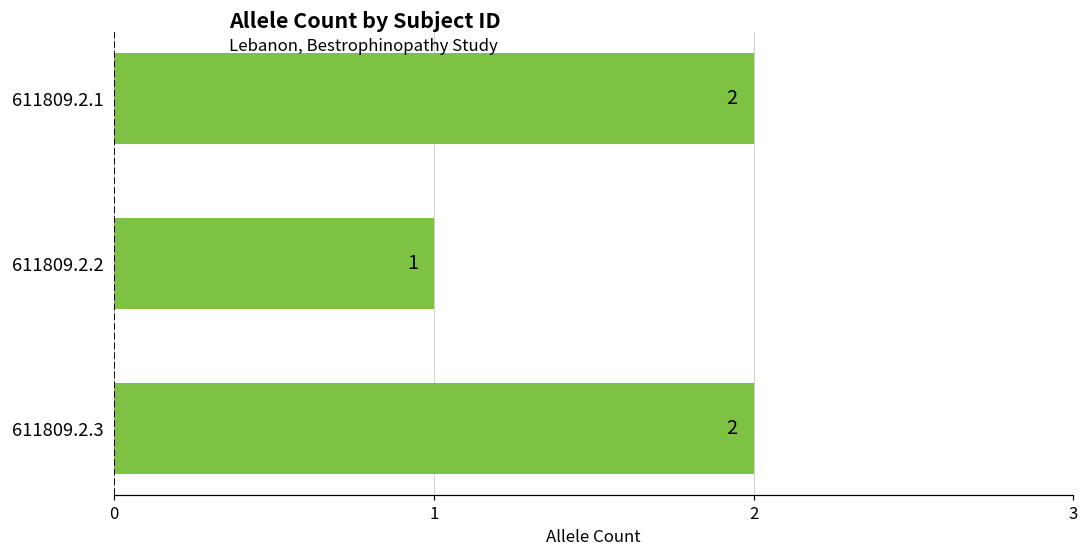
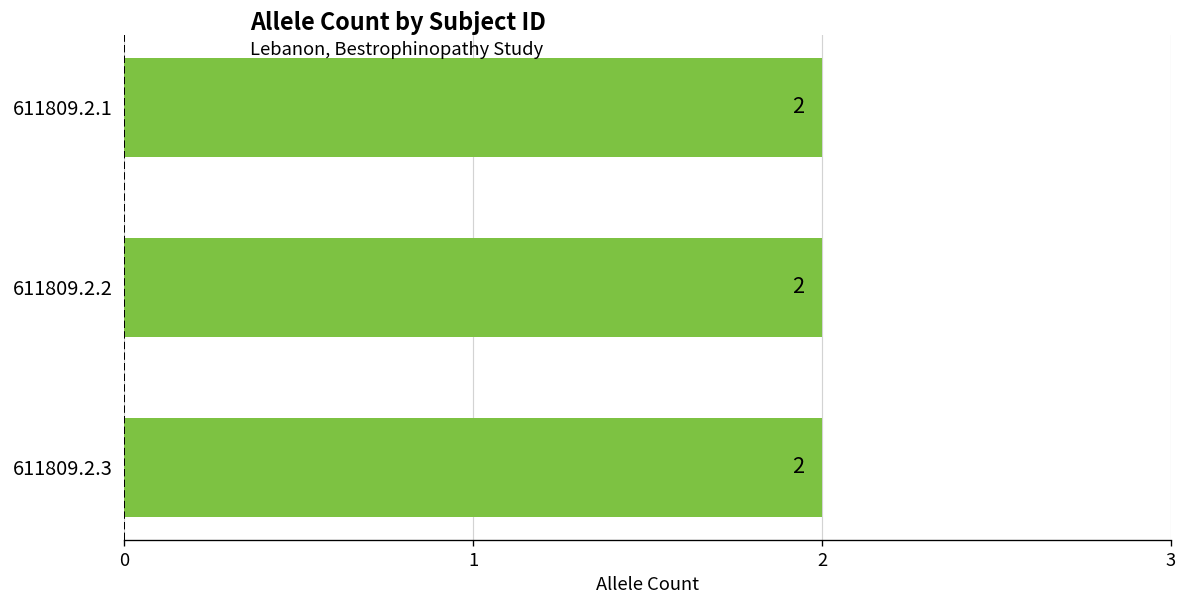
611809.2.2: 1 -> 2
